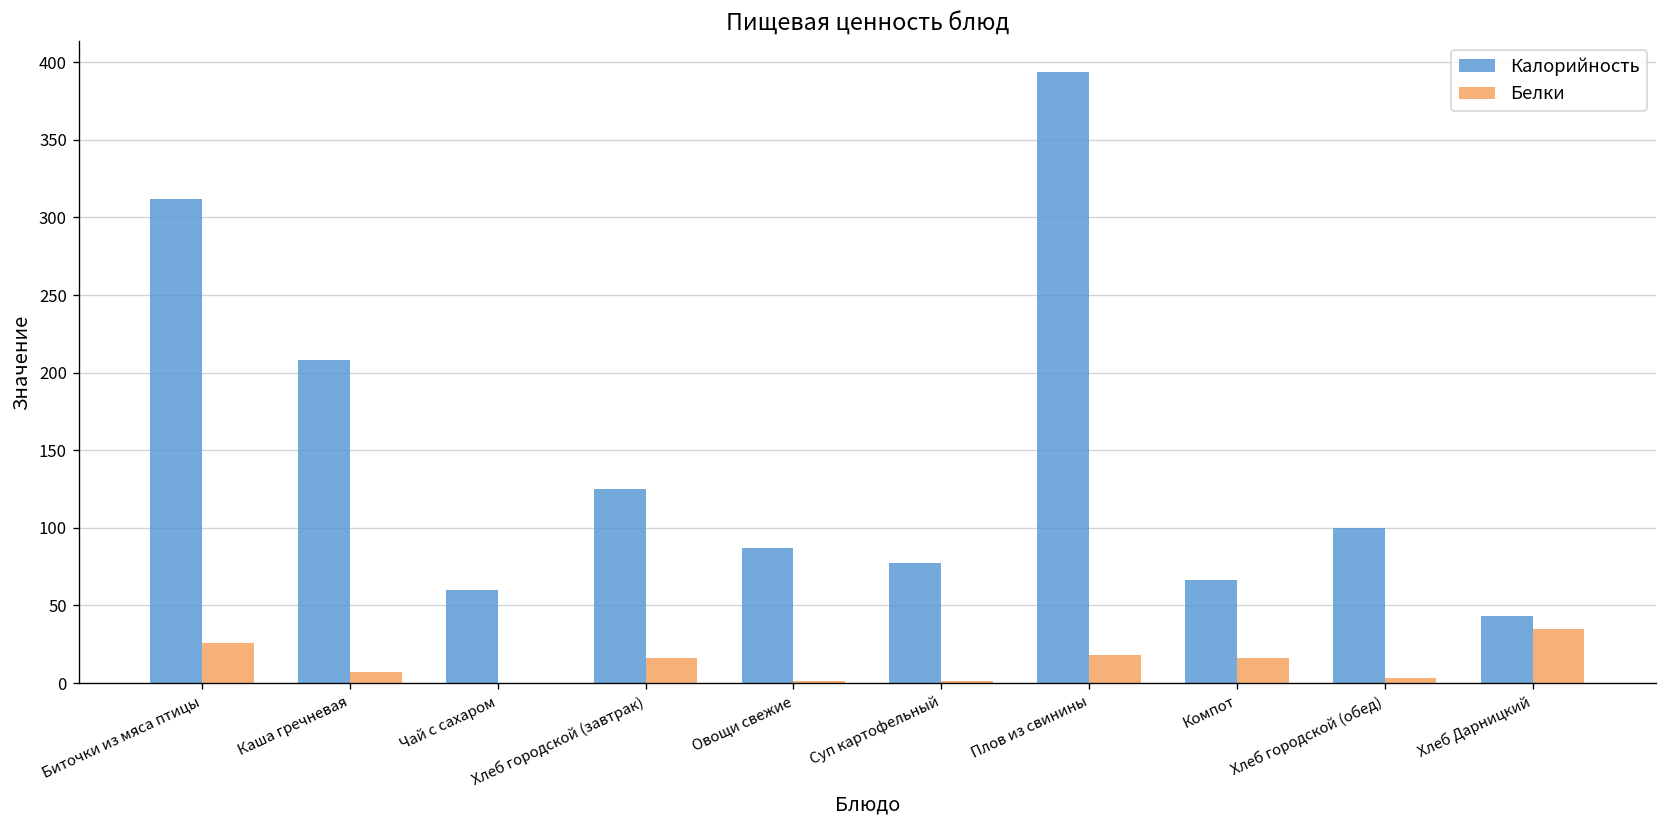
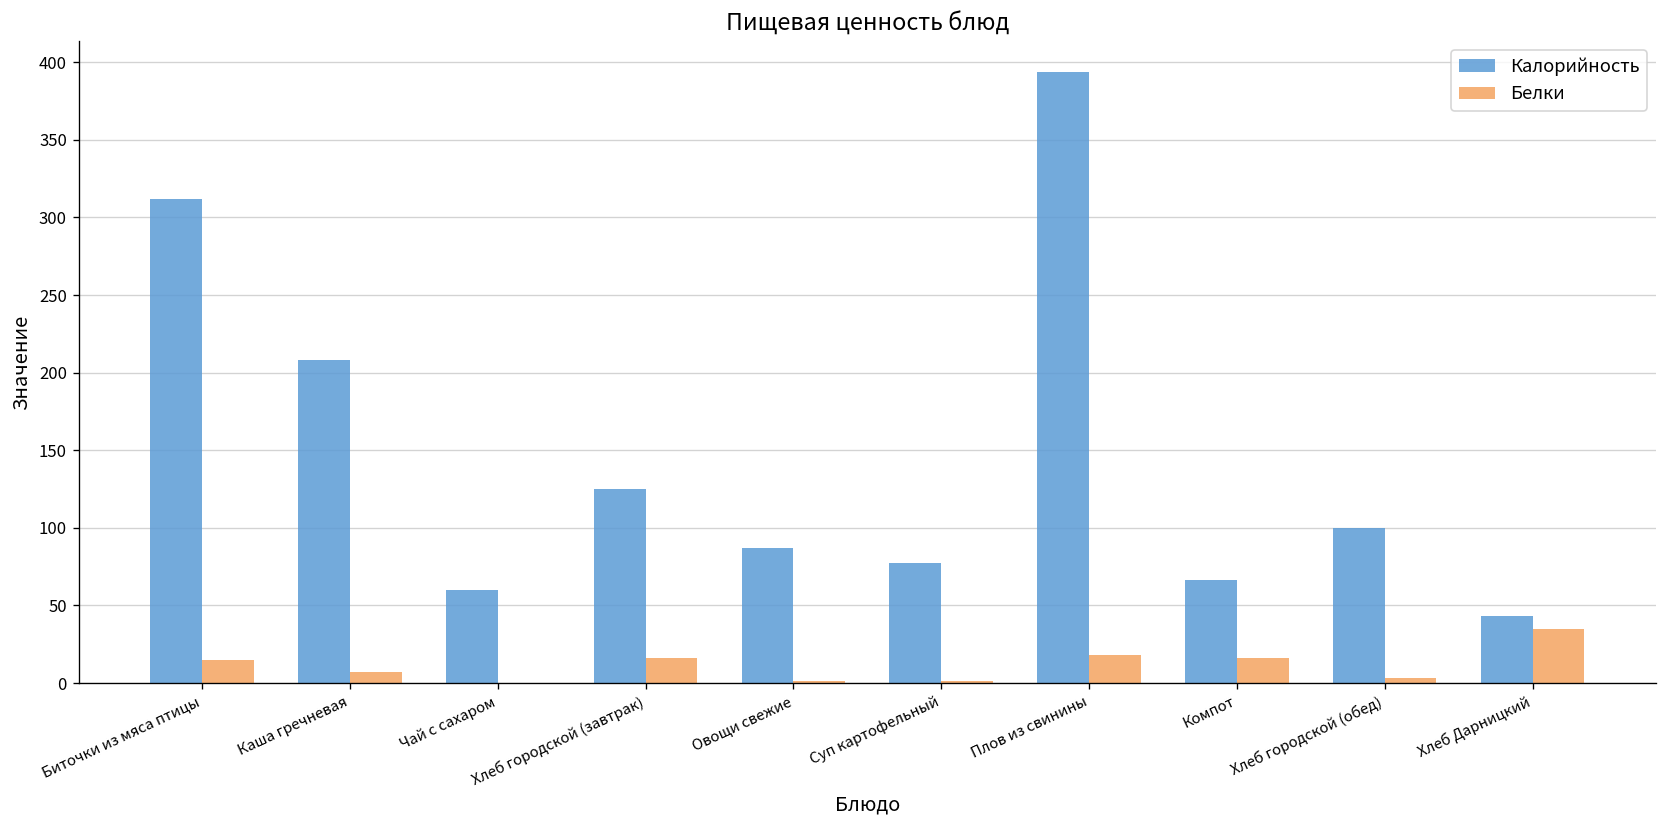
Белки, Биточки из мяса птицы: 26 -> 15
